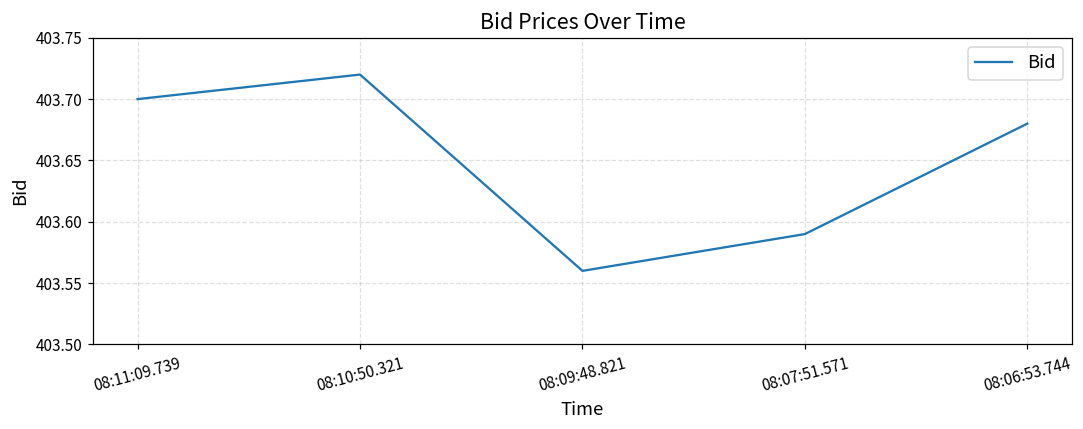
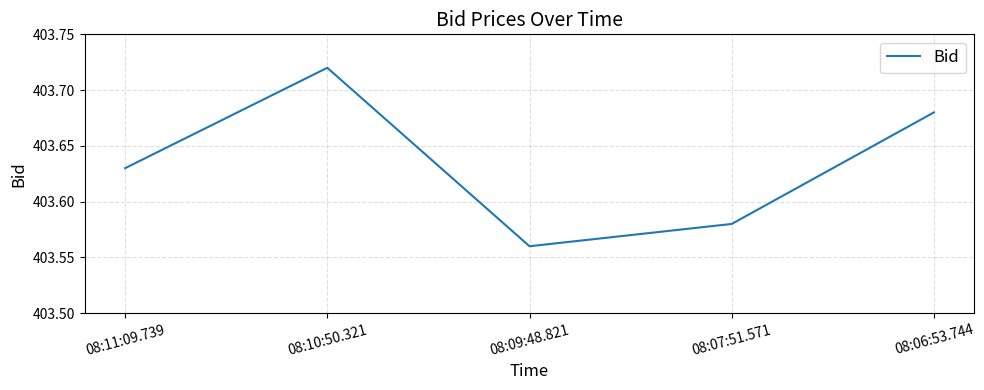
08:11:09.739: 403.70 -> 403.63
08:07:51.571: 403.59 -> 403.58
